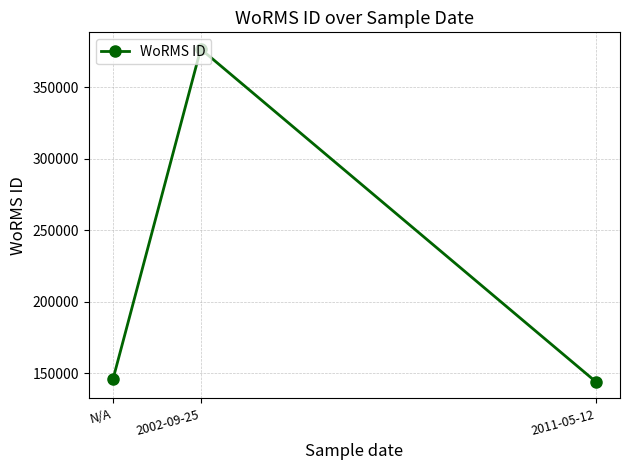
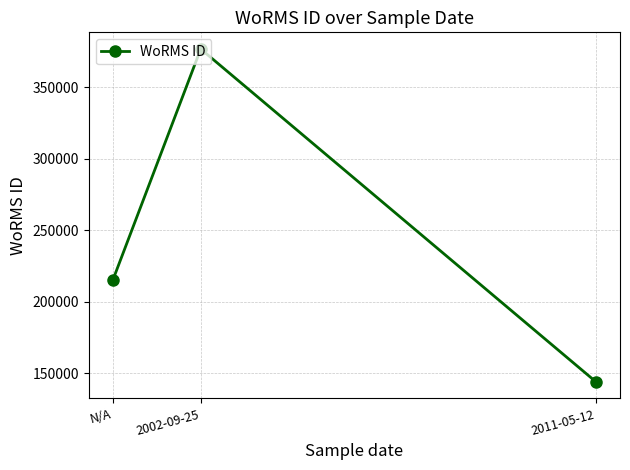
N/A: 146000 -> 215000
